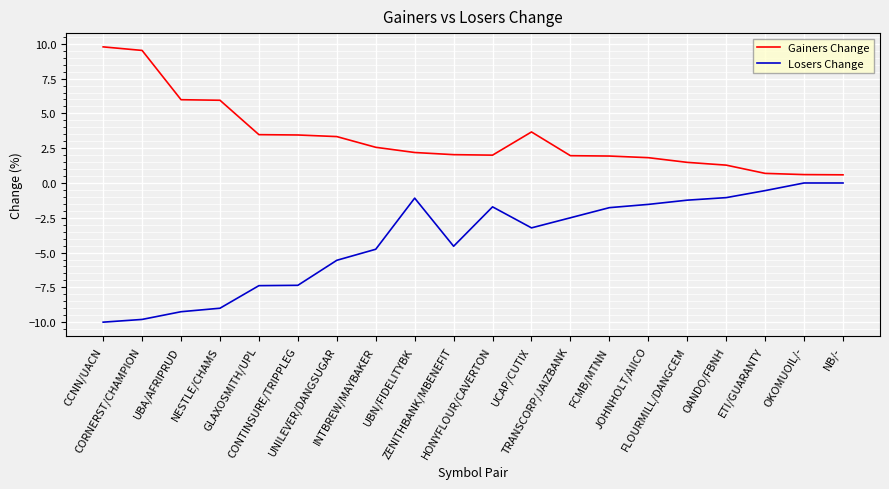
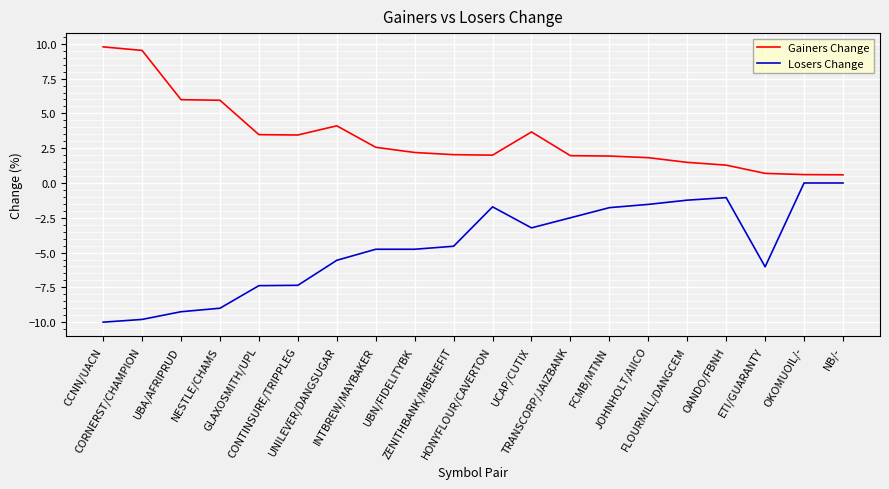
Gainers Change, UNILEVER/DANGSUGAR: 3.3 -> 4.1
Losers Change, UBN/FIDELITYBK: -1.1 -> -4.8
Losers Change, ETI/GUARANTY: -0.5 -> -6.0
